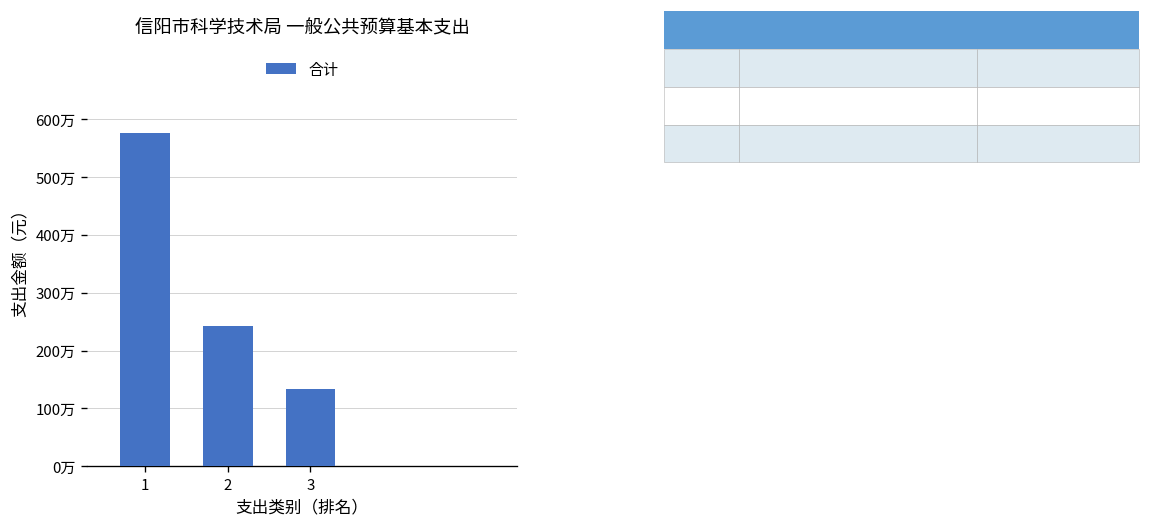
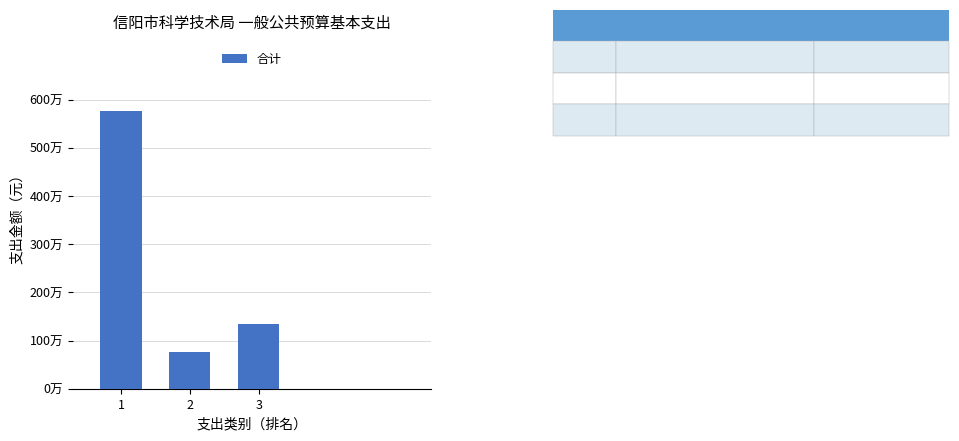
2: 240万 -> 80万
